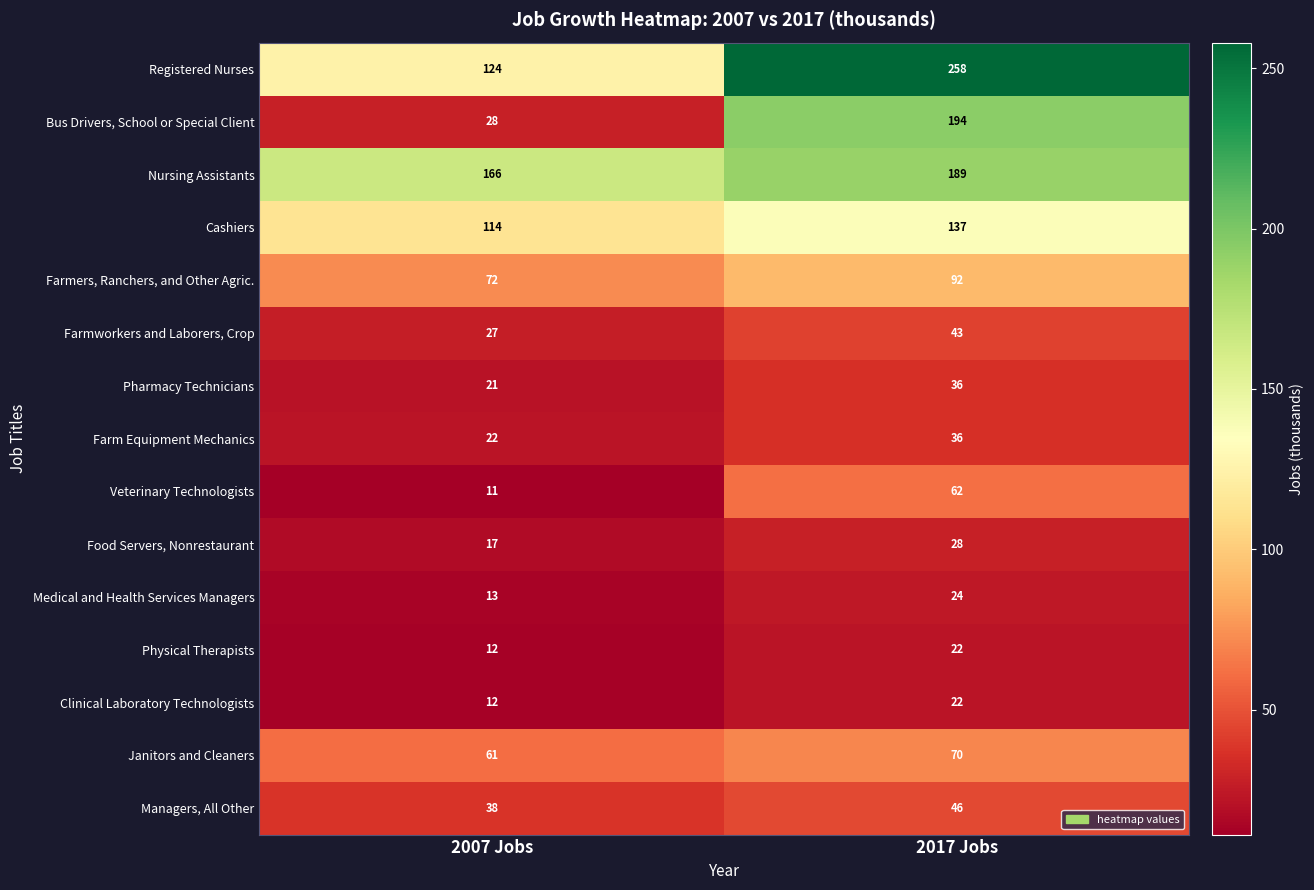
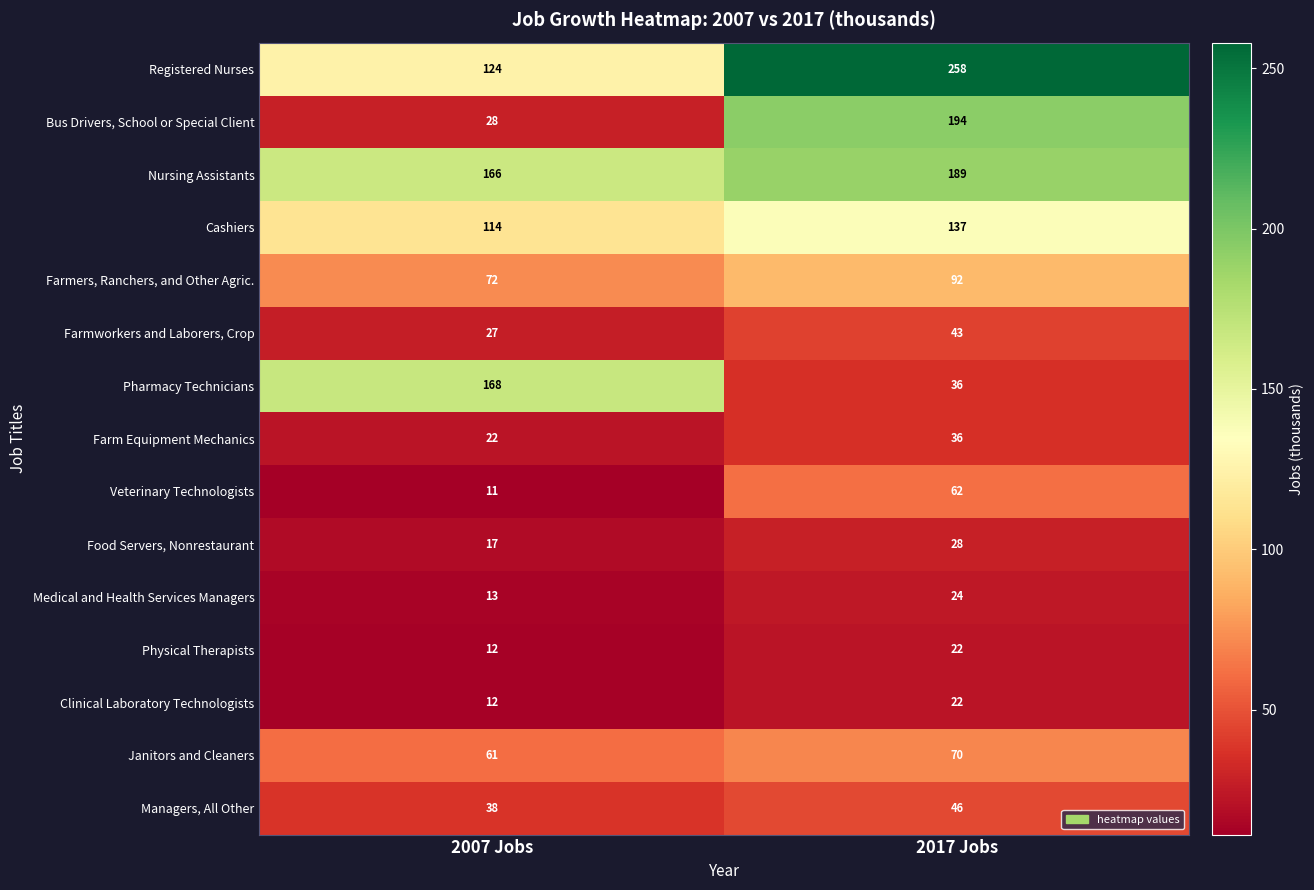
Pharmacy Technicians, 2007 Jobs: 21 -> 168
